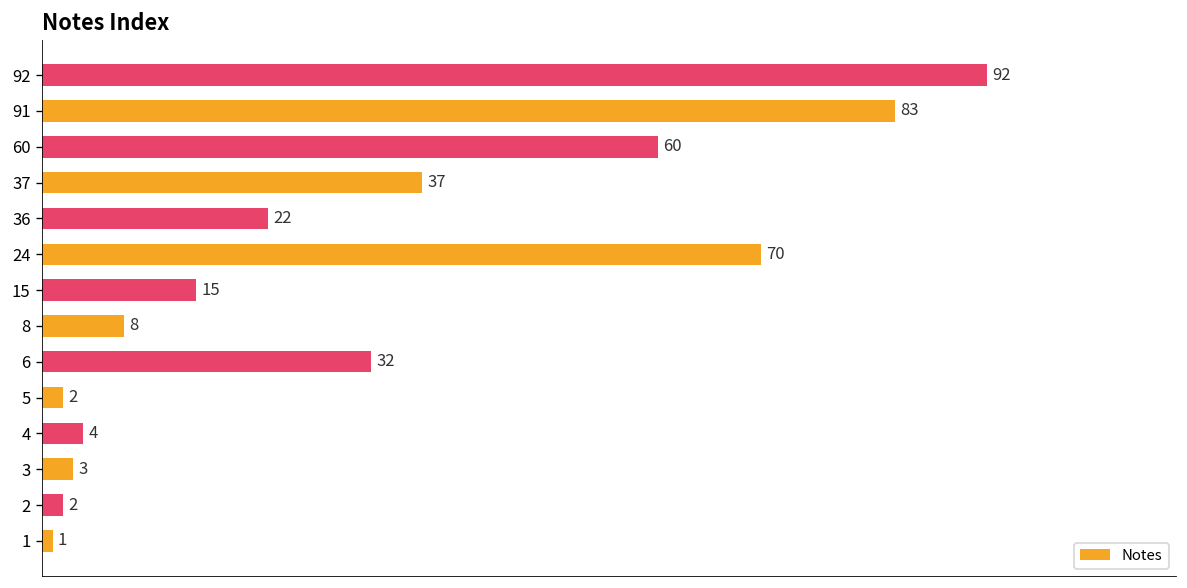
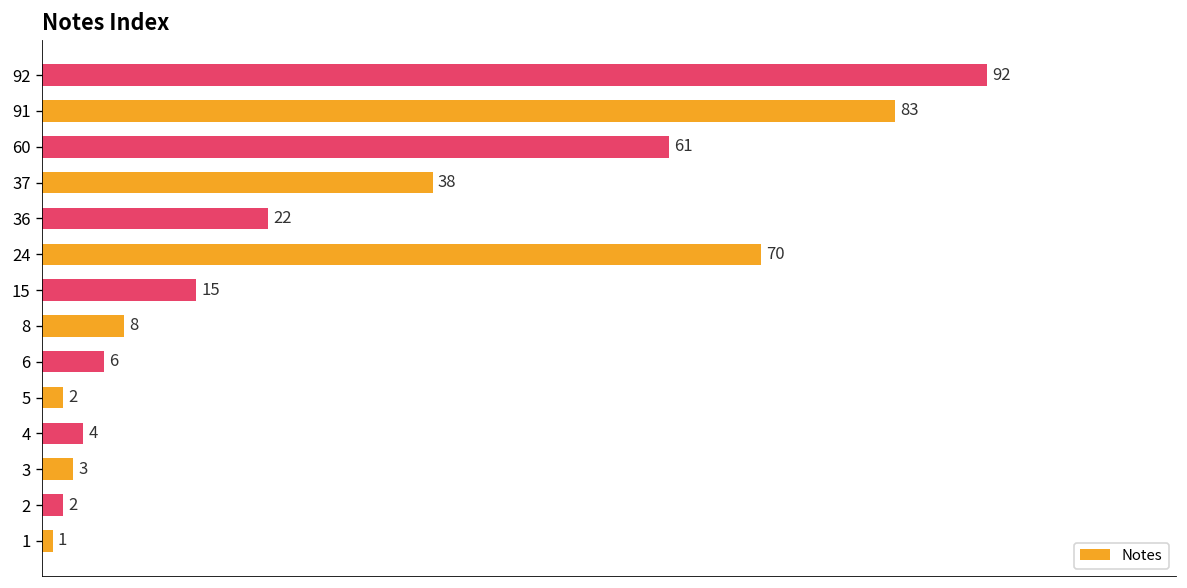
60: 60 -> 61
37: 37 -> 38
6: 32 -> 6
